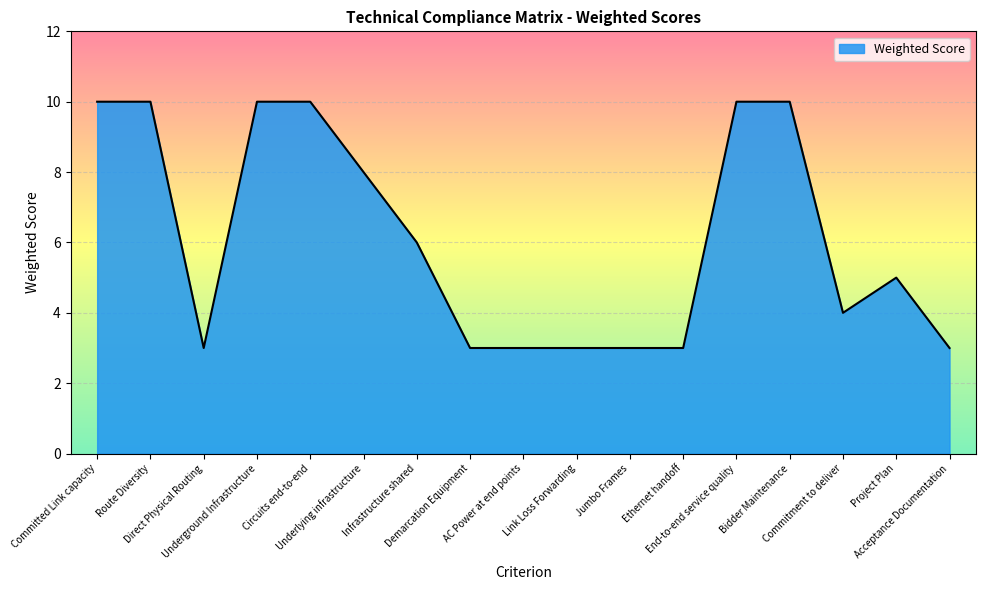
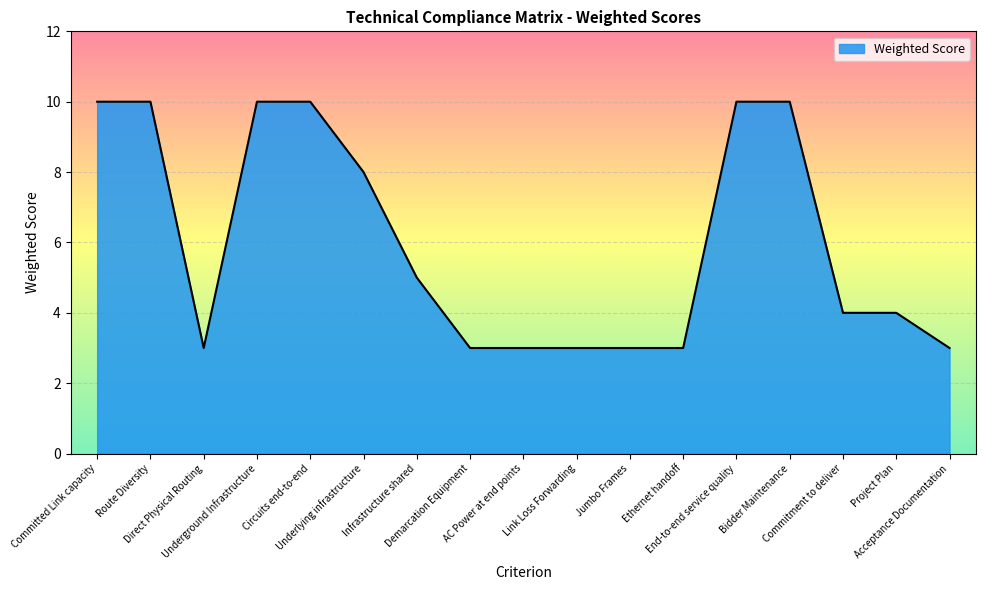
Infrastructure shared: 6 -> 5
Project Plan: 5 -> 4
